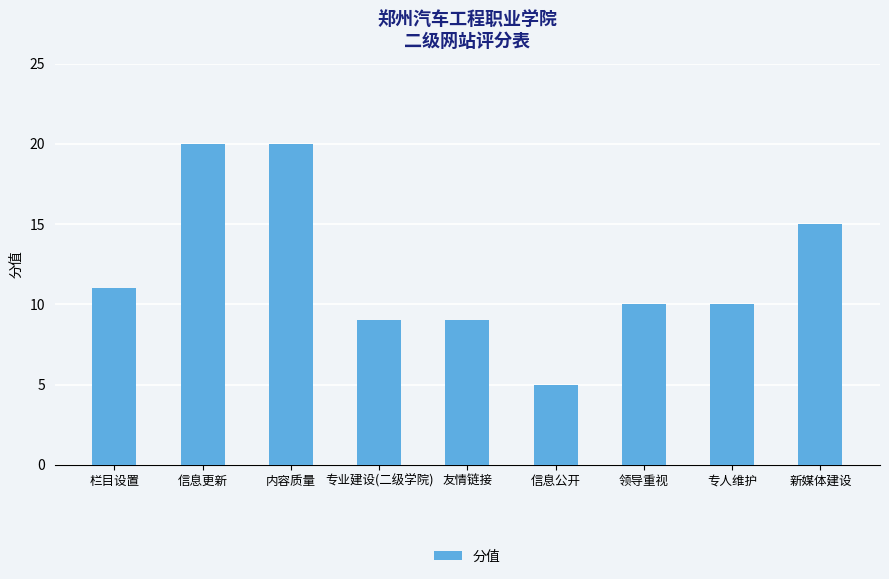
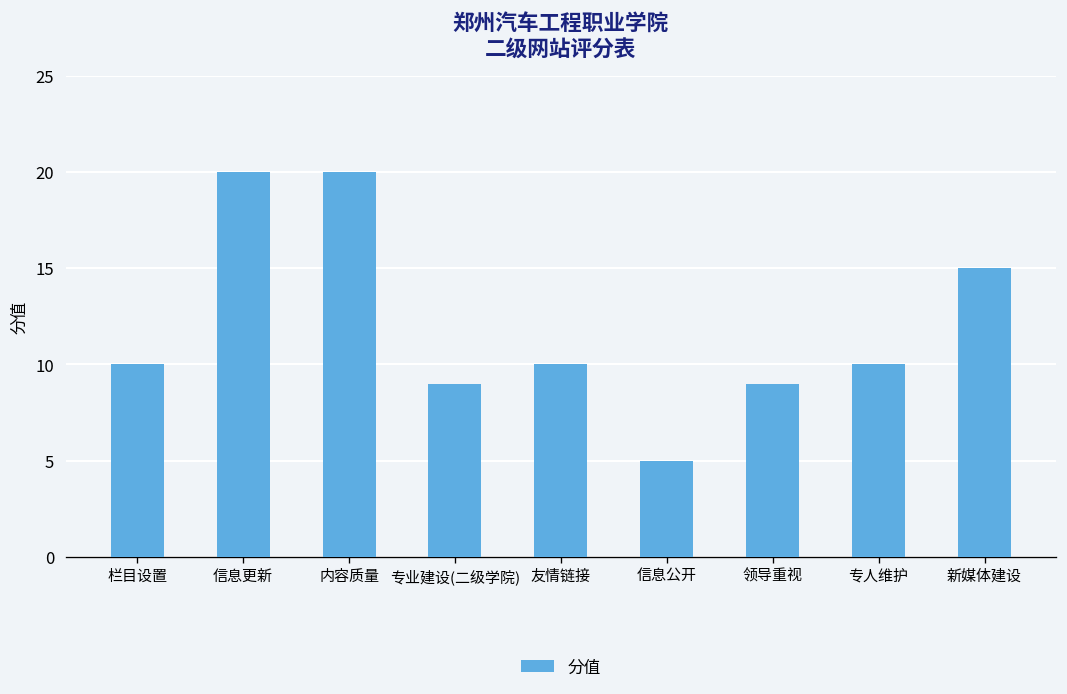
栏目设置: 11 -> 10
友情链接: 9 -> 10
领导重视: 10 -> 9
